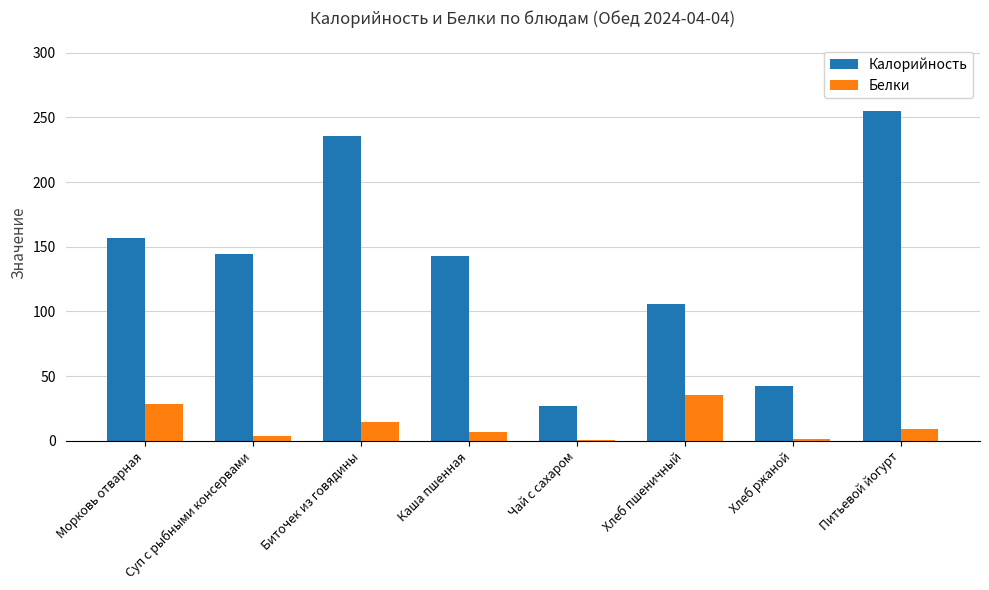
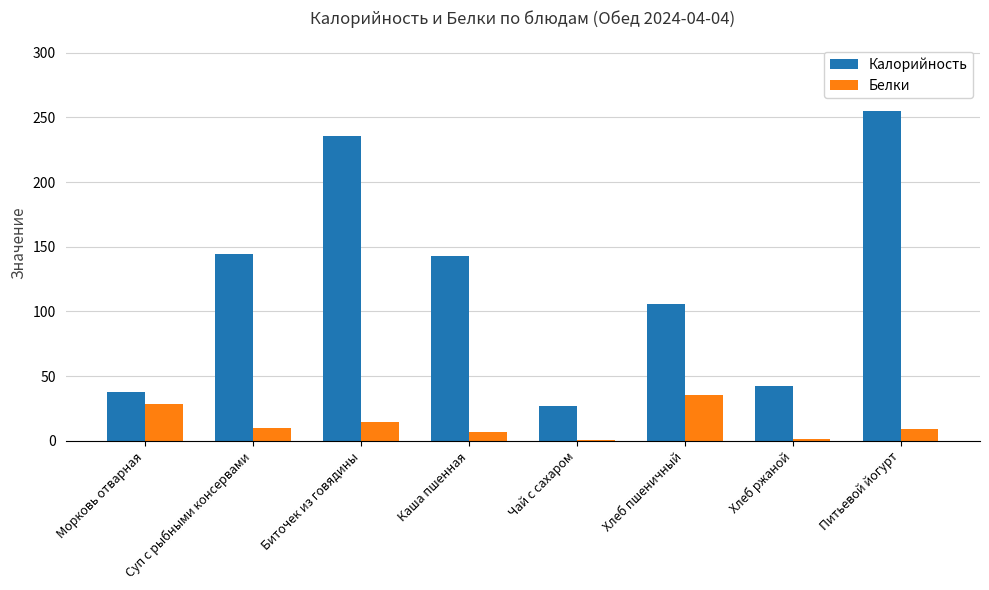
Калорийность, Морковь отварная: 157 -> 38
Белки, Суп с рыбными консервами: 3 -> 10
